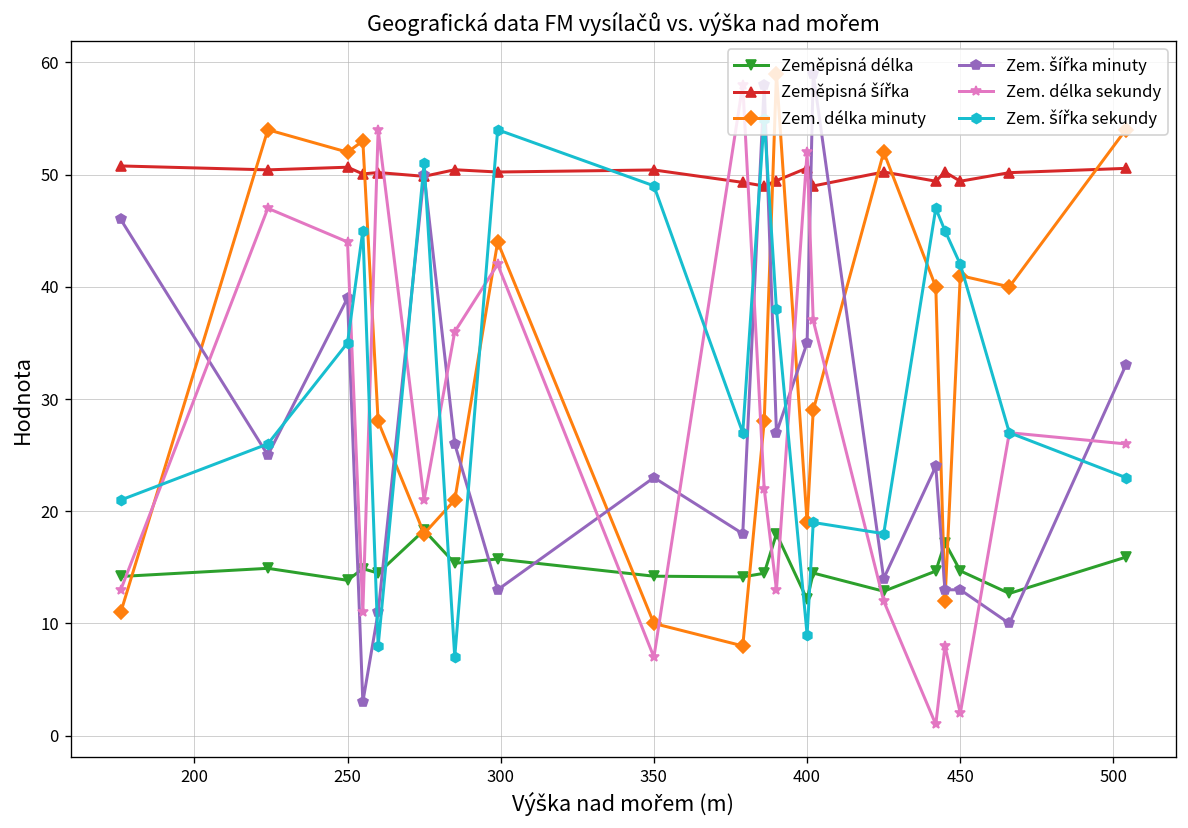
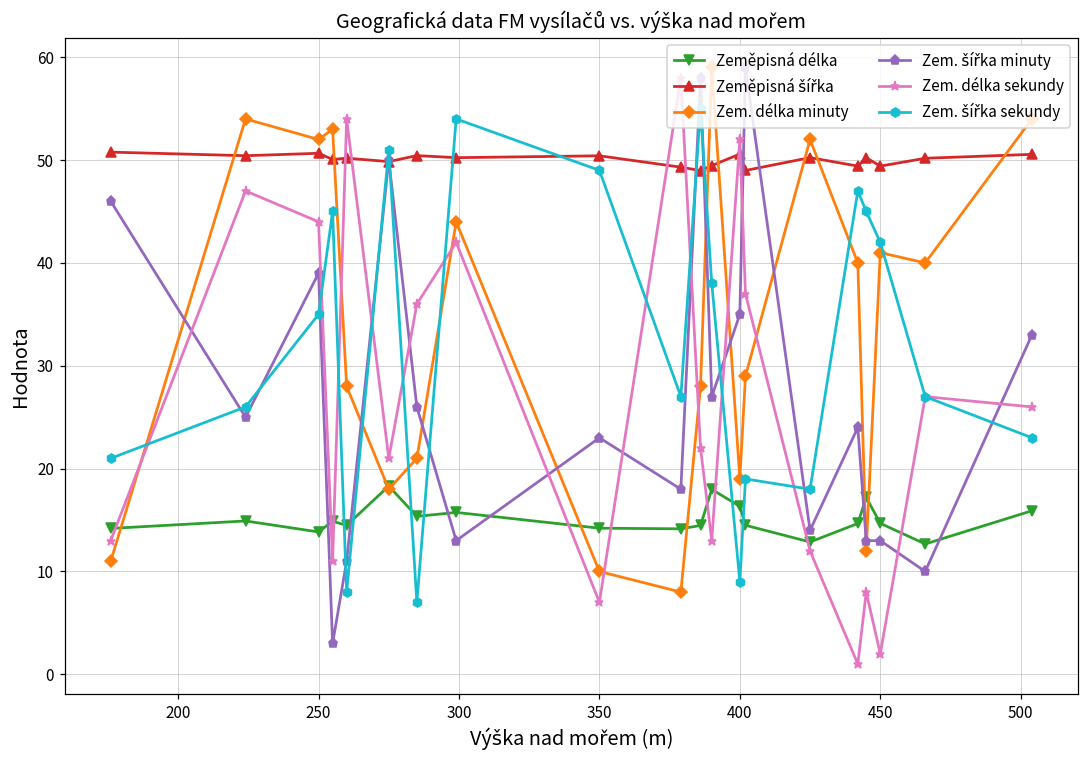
Zeměpisná délka, 400: 12 -> 16
